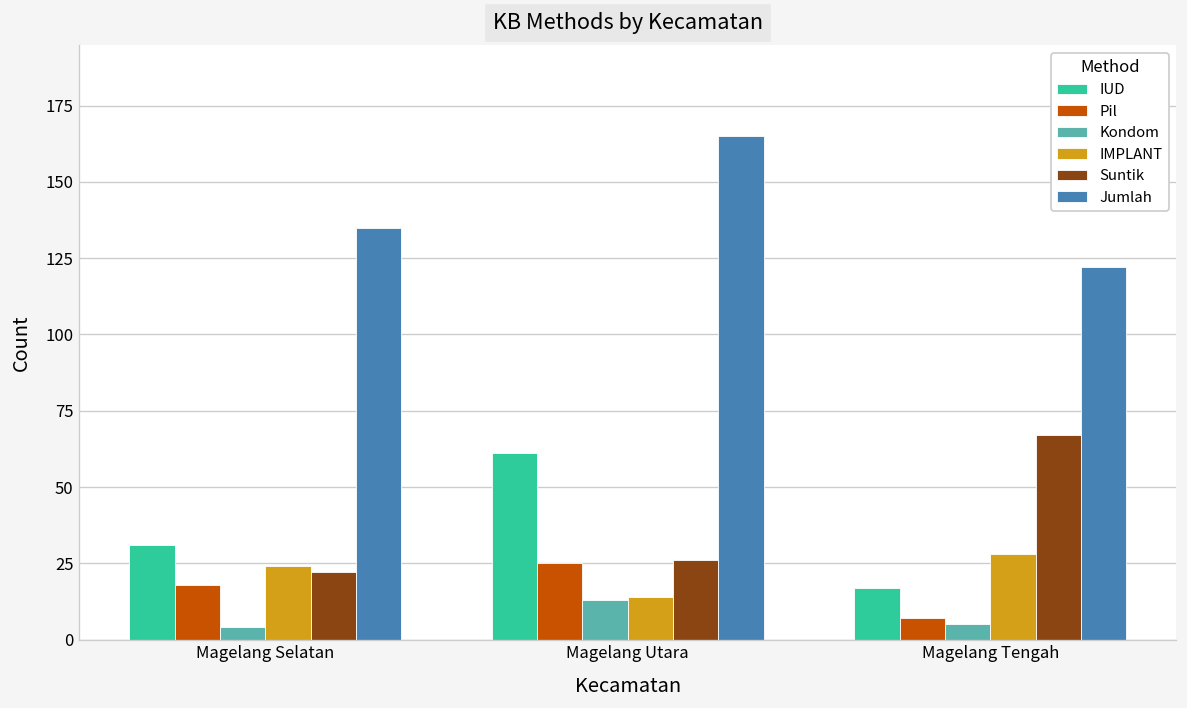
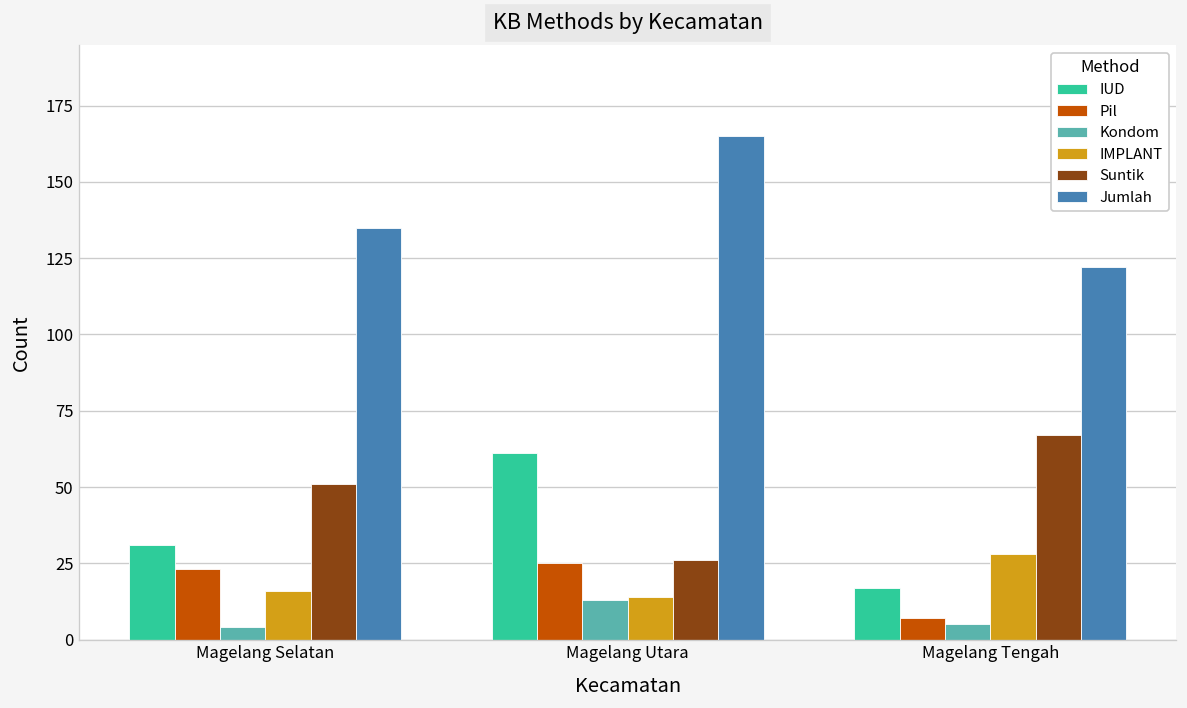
Pil, Magelang Selatan: 18 -> 23
IMPLANT, Magelang Selatan: 24 -> 16
Suntik, Magelang Selatan: 22 -> 51
